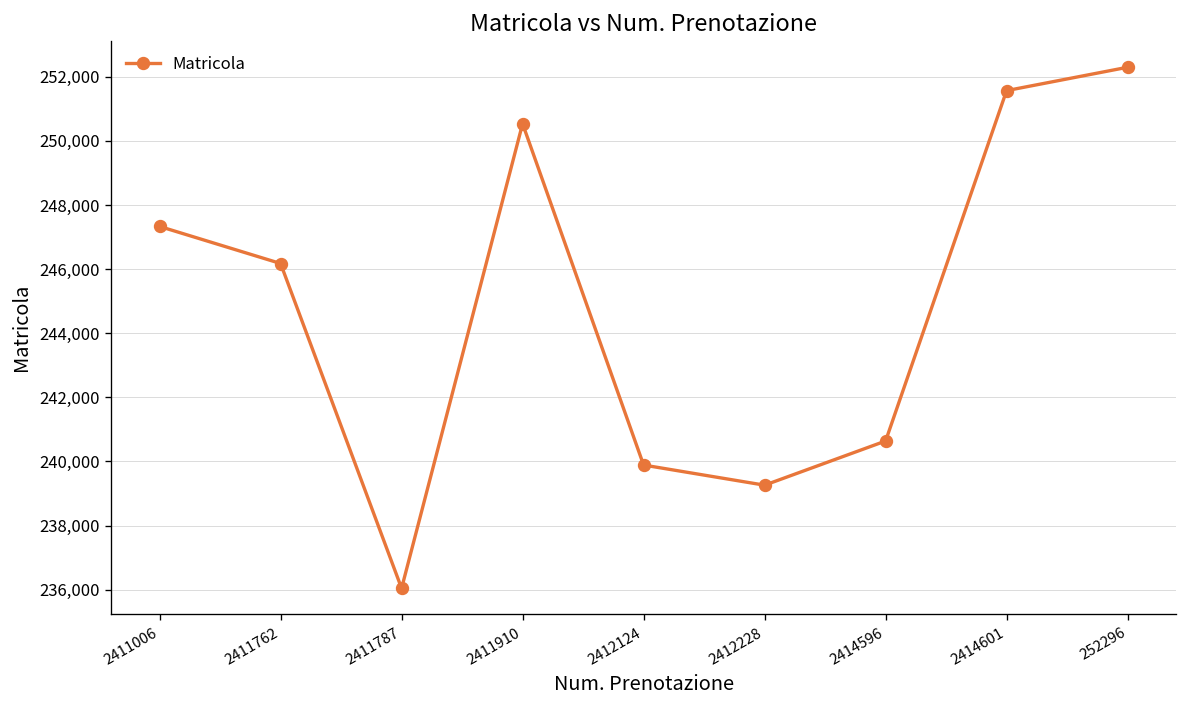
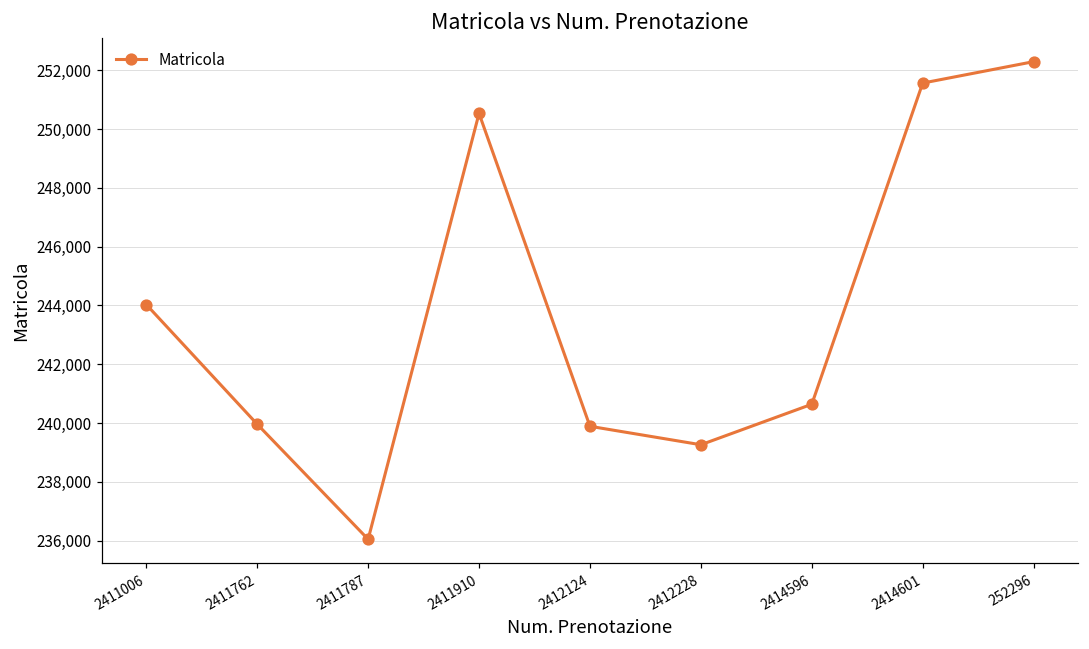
2411006: 247,300 -> 244,000
2411762: 246,200 -> 240,000
